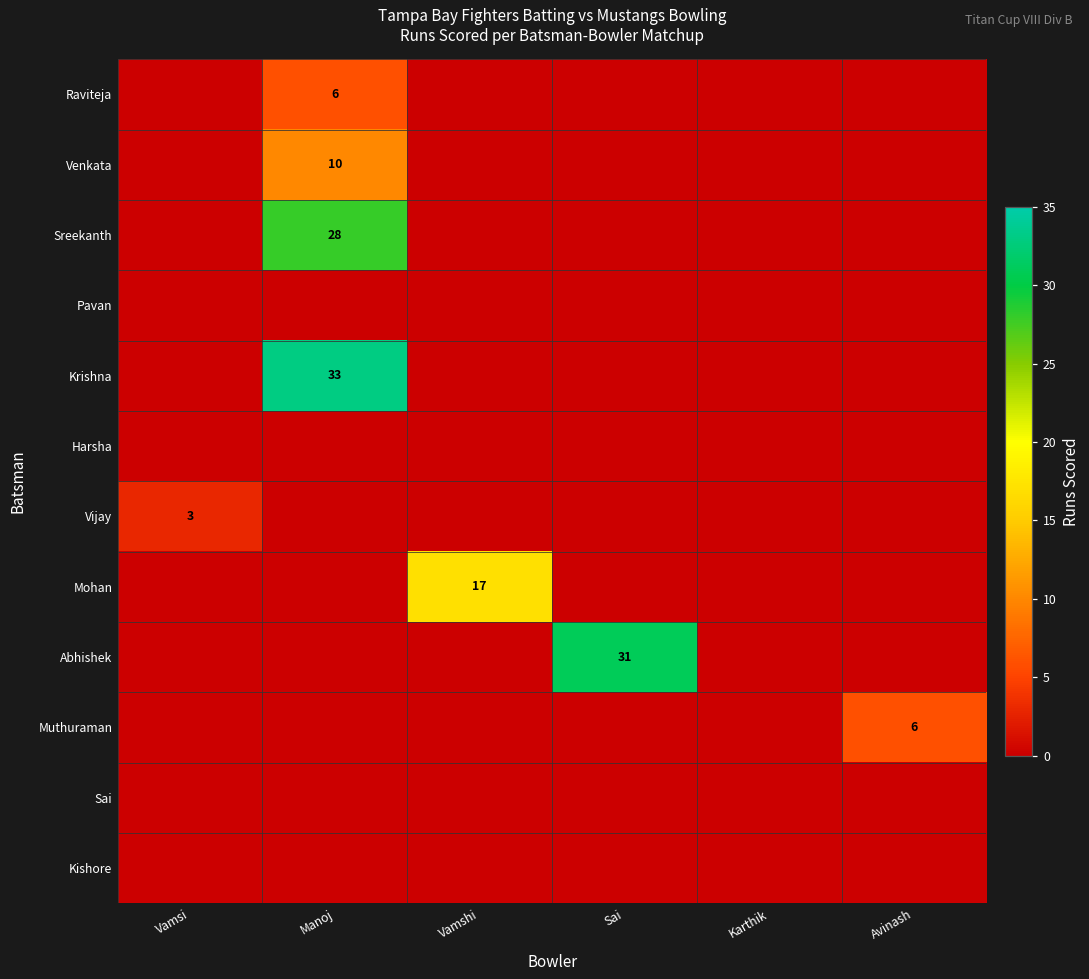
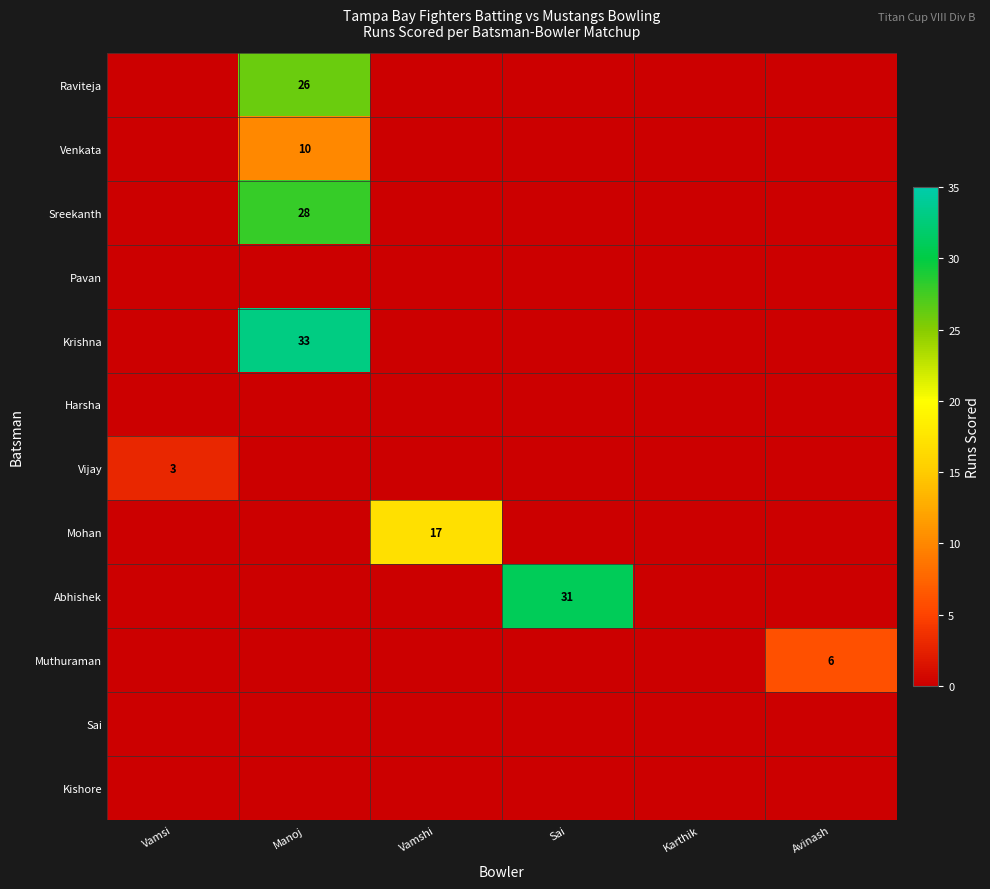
Raviteja, Manoj: 6 -> 26
